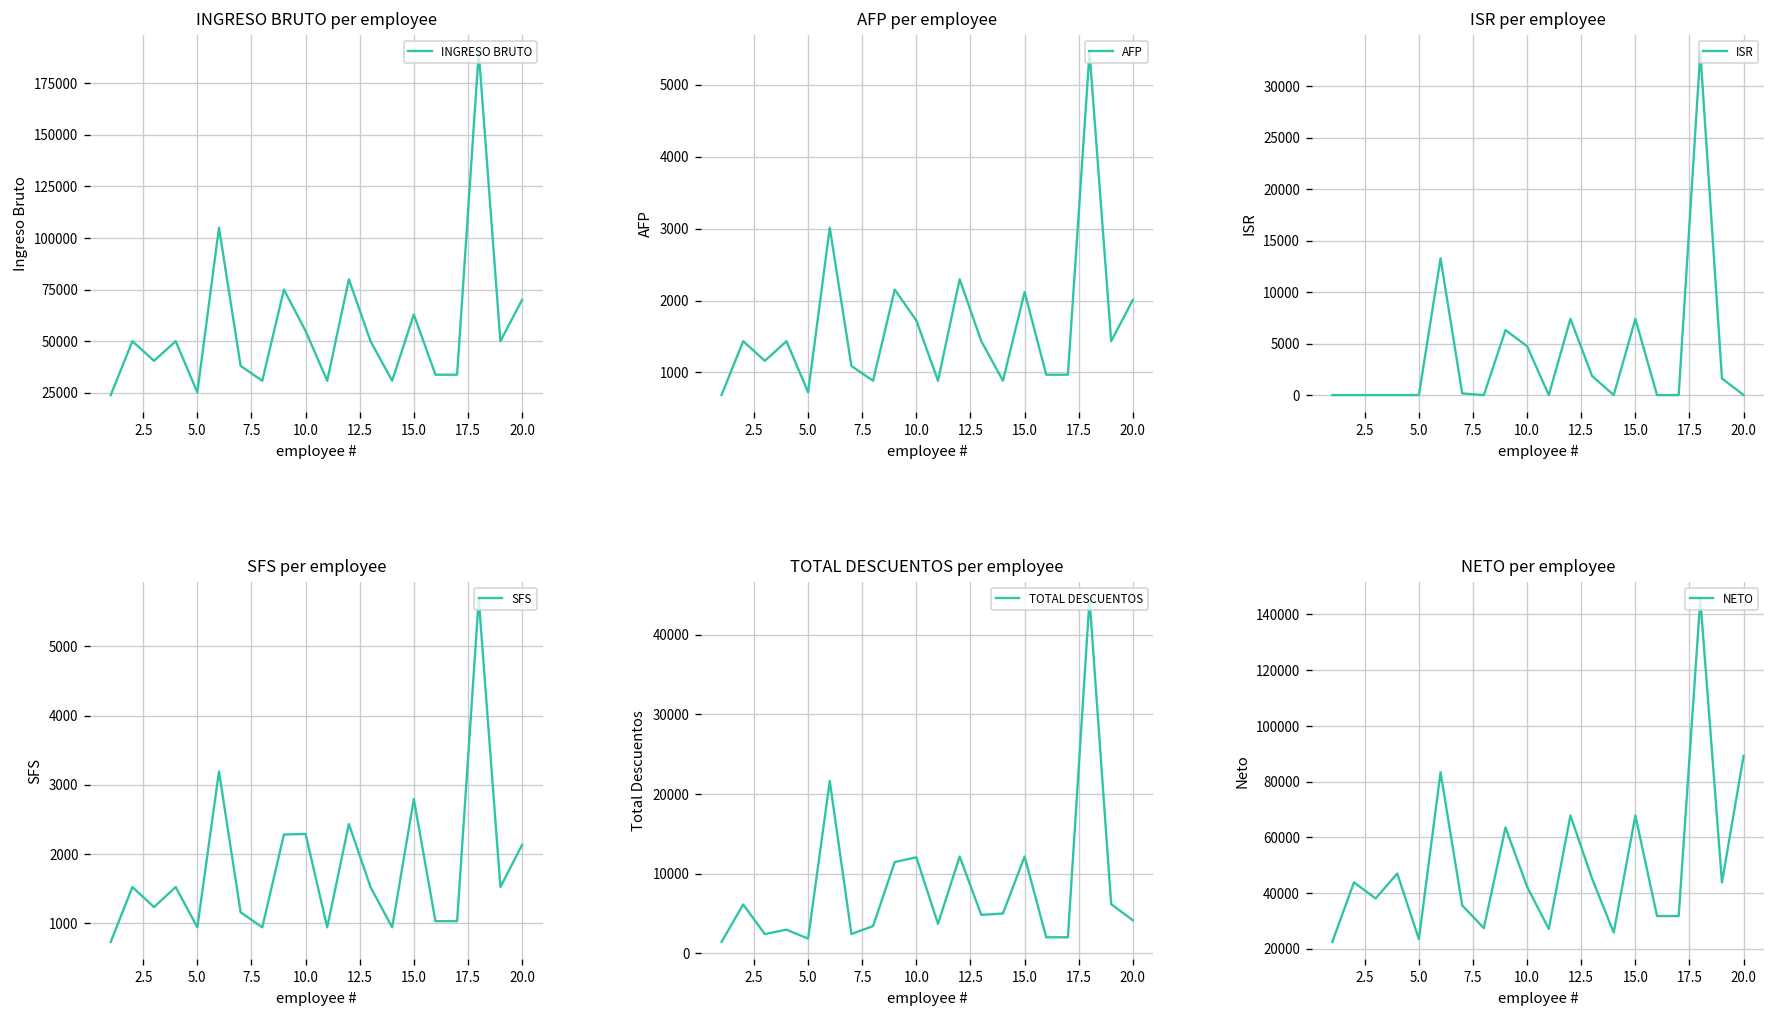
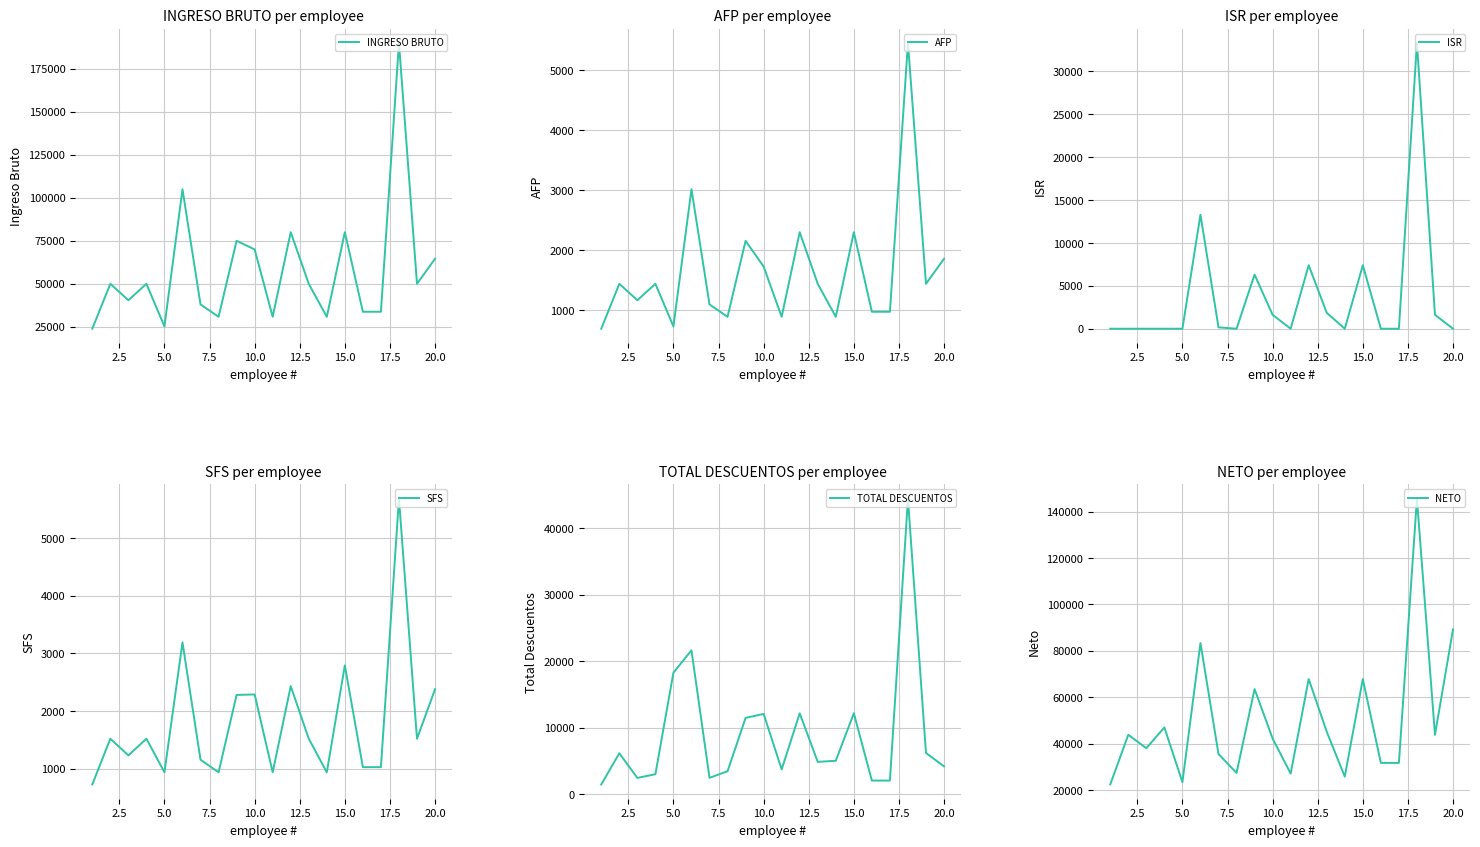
INGRESO BRUTO per employee, 10.0: 55000 -> 70000
INGRESO BRUTO per employee, 15.0: 63000 -> 80000
INGRESO BRUTO per employee, 20.0: 70000 -> 65000
AFP per employee, 15.0: 2100 -> 2300
AFP per employee, 20.0: 2000 -> 1900
ISR per employee, 10.0: 5000 -> 2000
SFS per employee, 20.0: 2100 -> 2400
TOTAL DESCUENTOS per employee, 5.0: 2000 -> 18000
